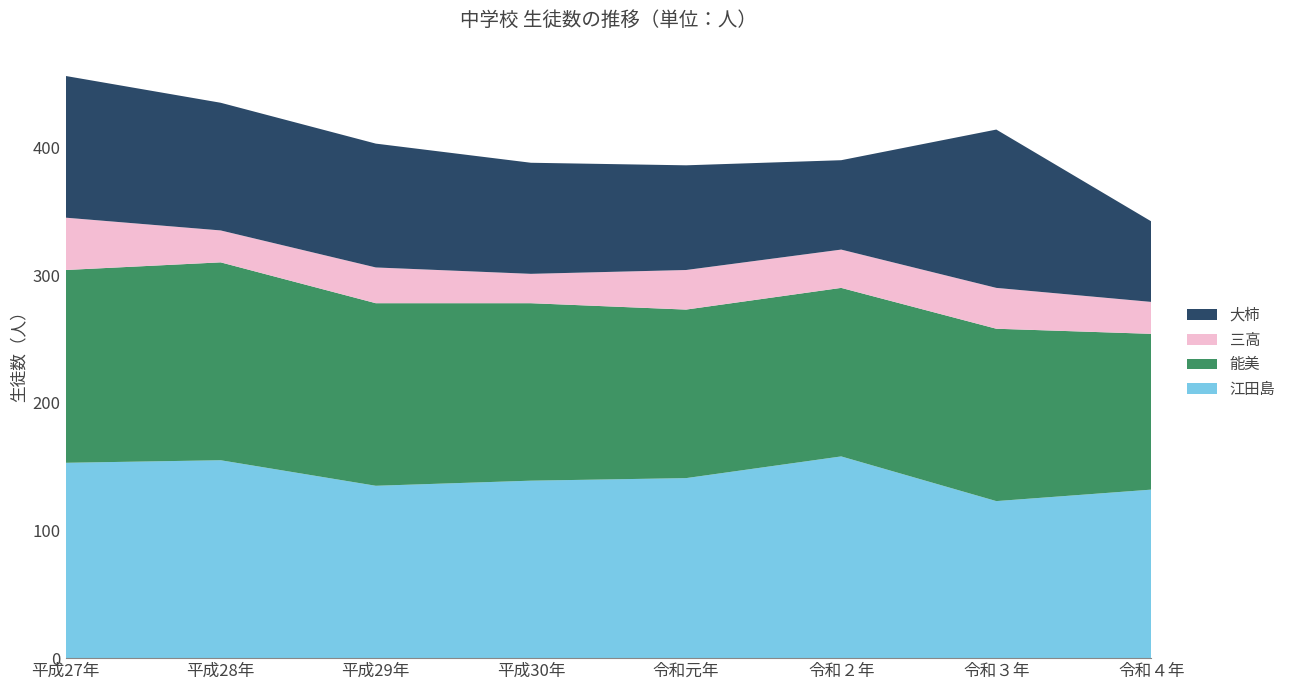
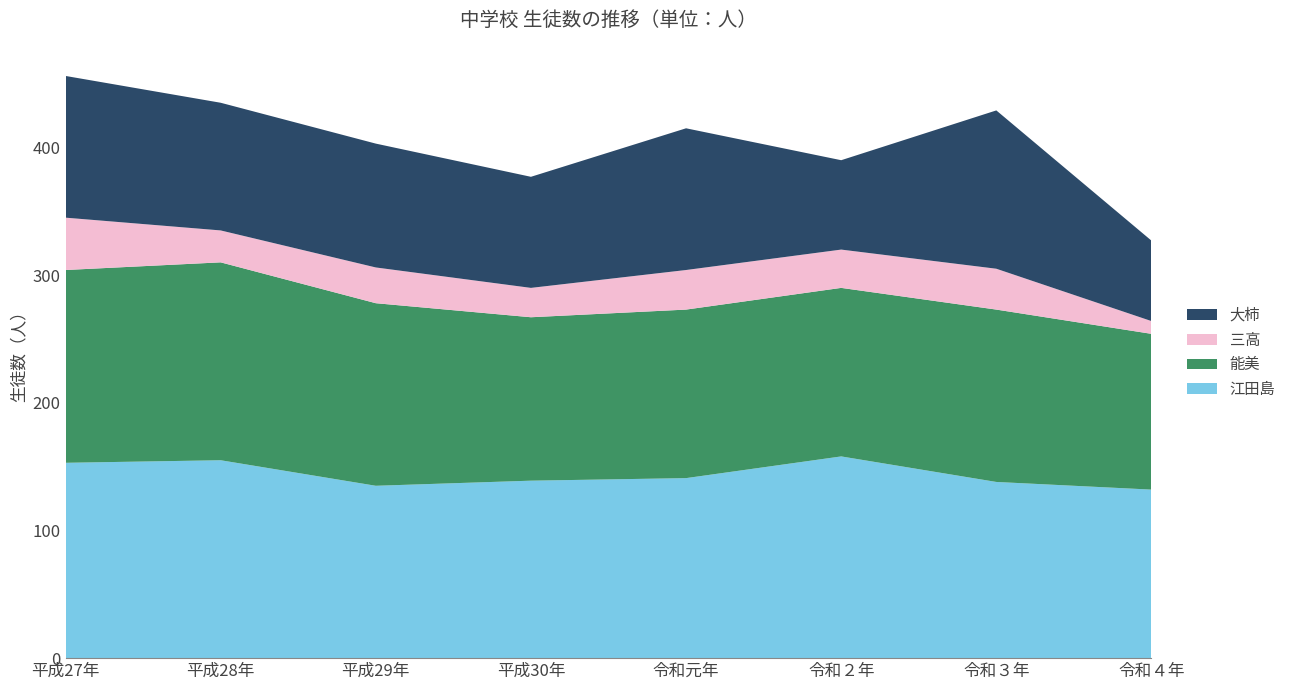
能美, 平成30年: 139 -> 128
大柿, 令和元年: 82 -> 111
江田島, 令和３年: 123 -> 138
三高, 令和４年: 25 -> 10
